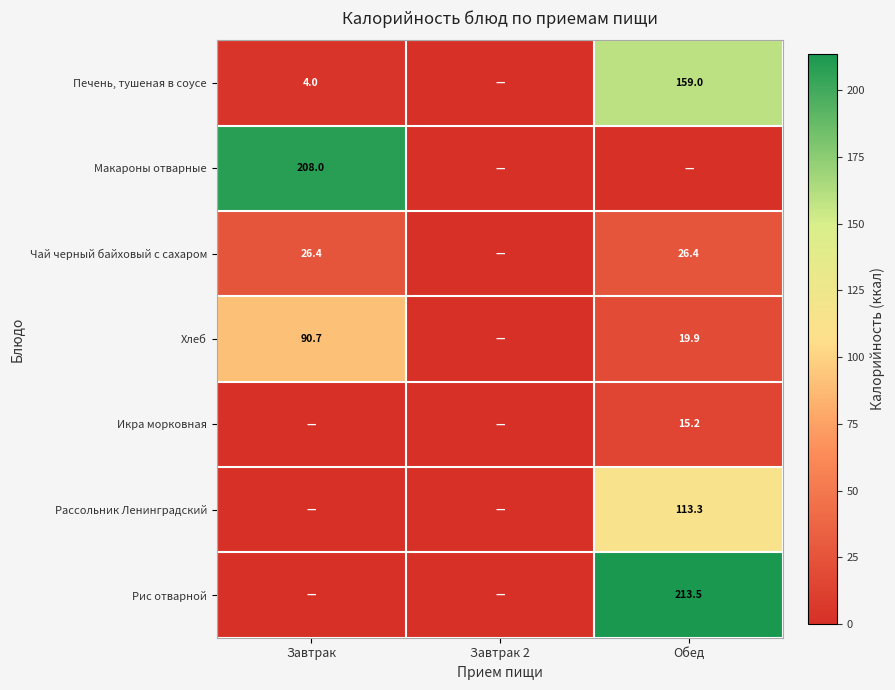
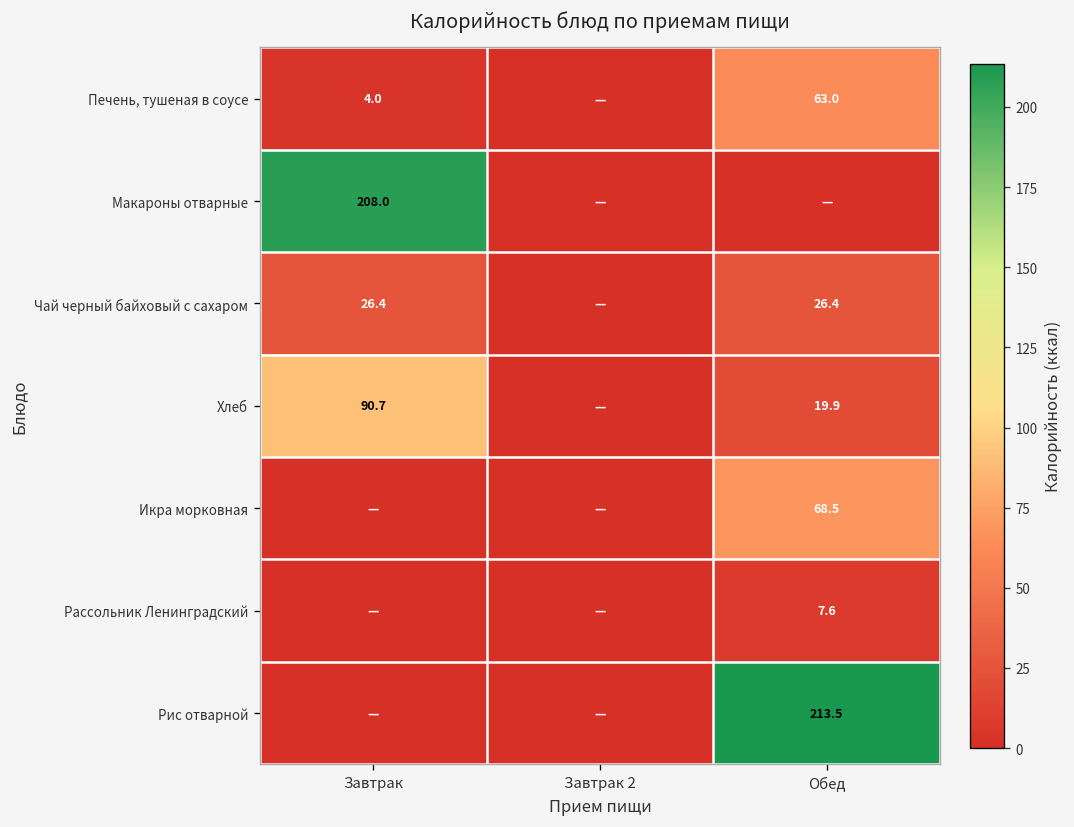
Печень, тушеная в соусе, Обед: 159.0 -> 63.0
Икра морковная, Обед: 15.2 -> 68.5
Рассольник Ленинградский, Обед: 113.3 -> 7.6
